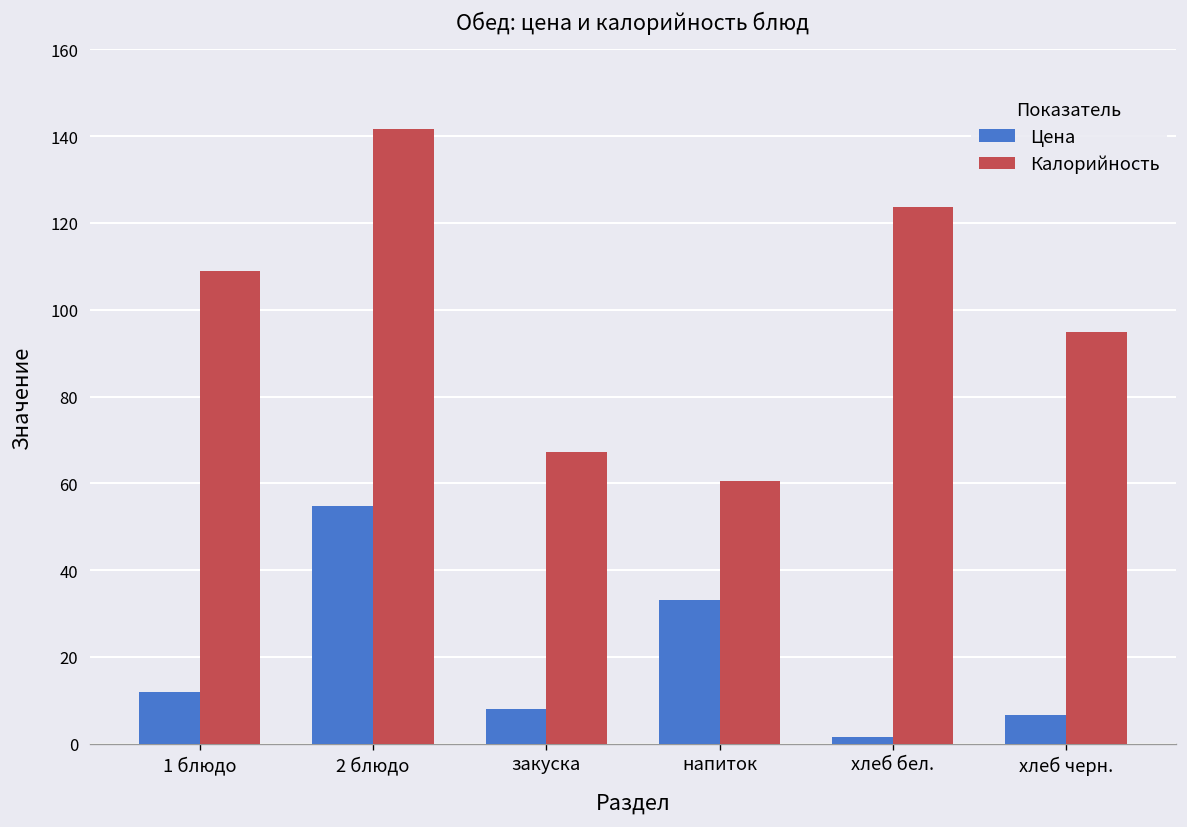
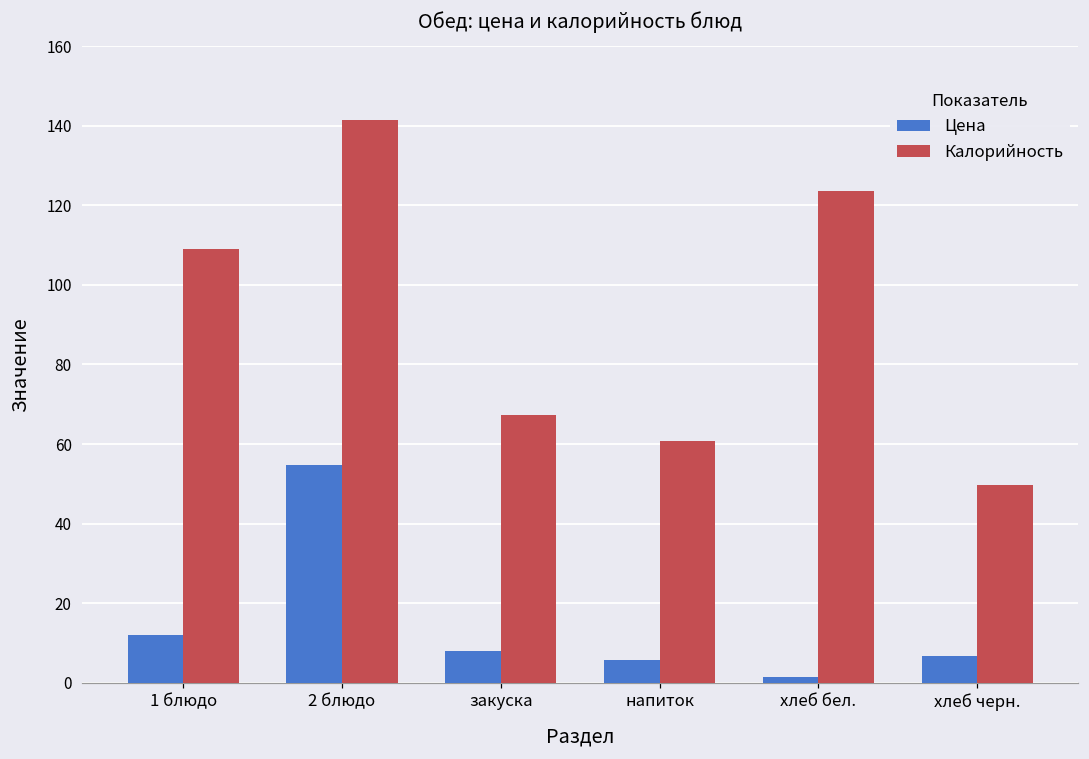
Цена, напиток: 33 -> 6
Калорийность, хлеб черн.: 95 -> 50
